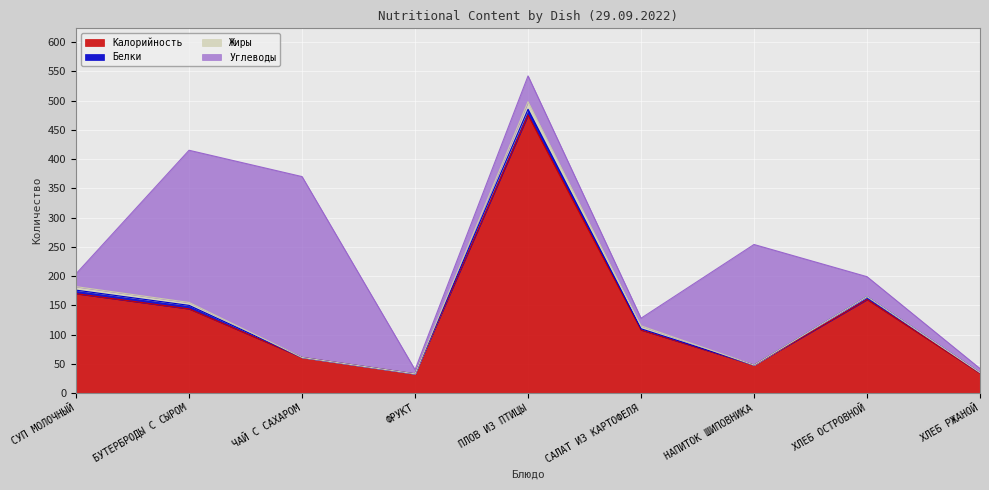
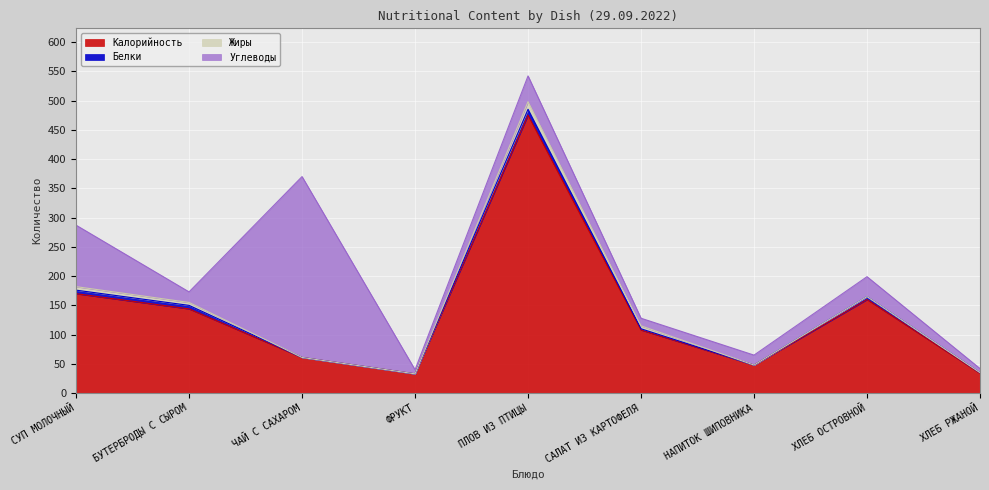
Углеводы, СУП МОЛОЧНЫЙ: 20 -> 110
Углеводы, БУТЕРБРОДЫ С СЫРОМ: 260 -> 20
Углеводы, НАПИТОК ШИПОВНИКА: 210 -> 20
